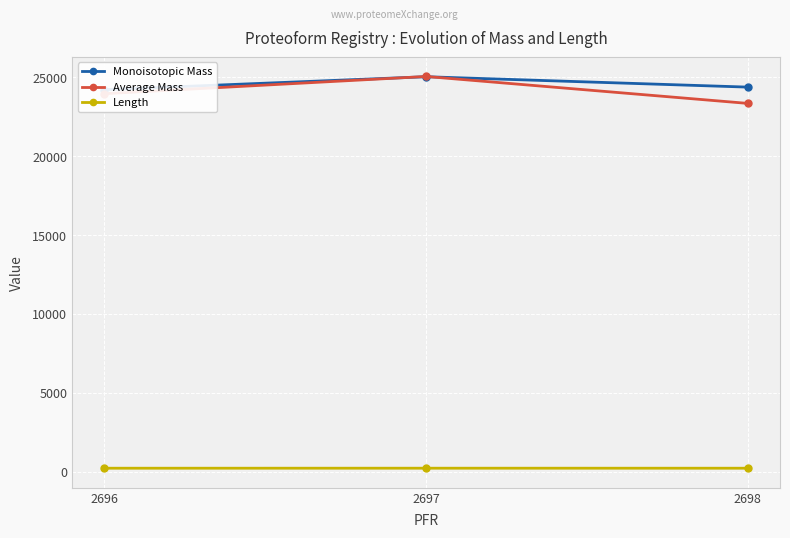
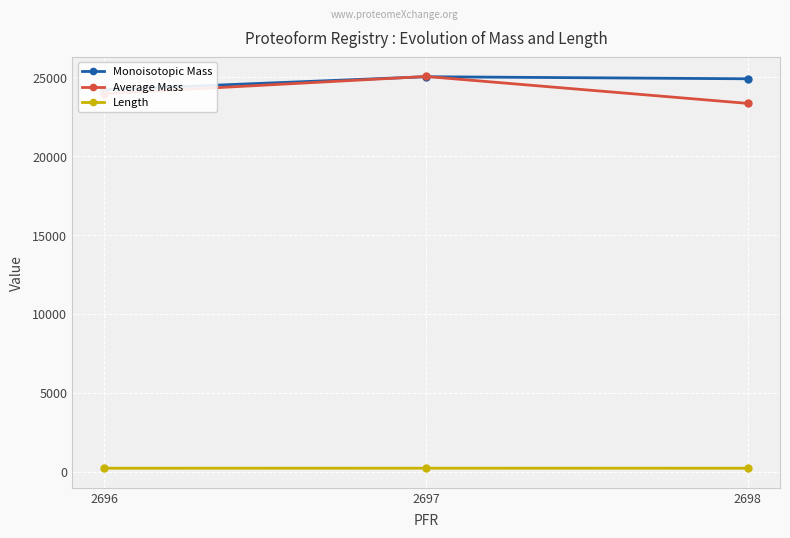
Monoisotopic Mass, 2698: 24400 -> 24900
